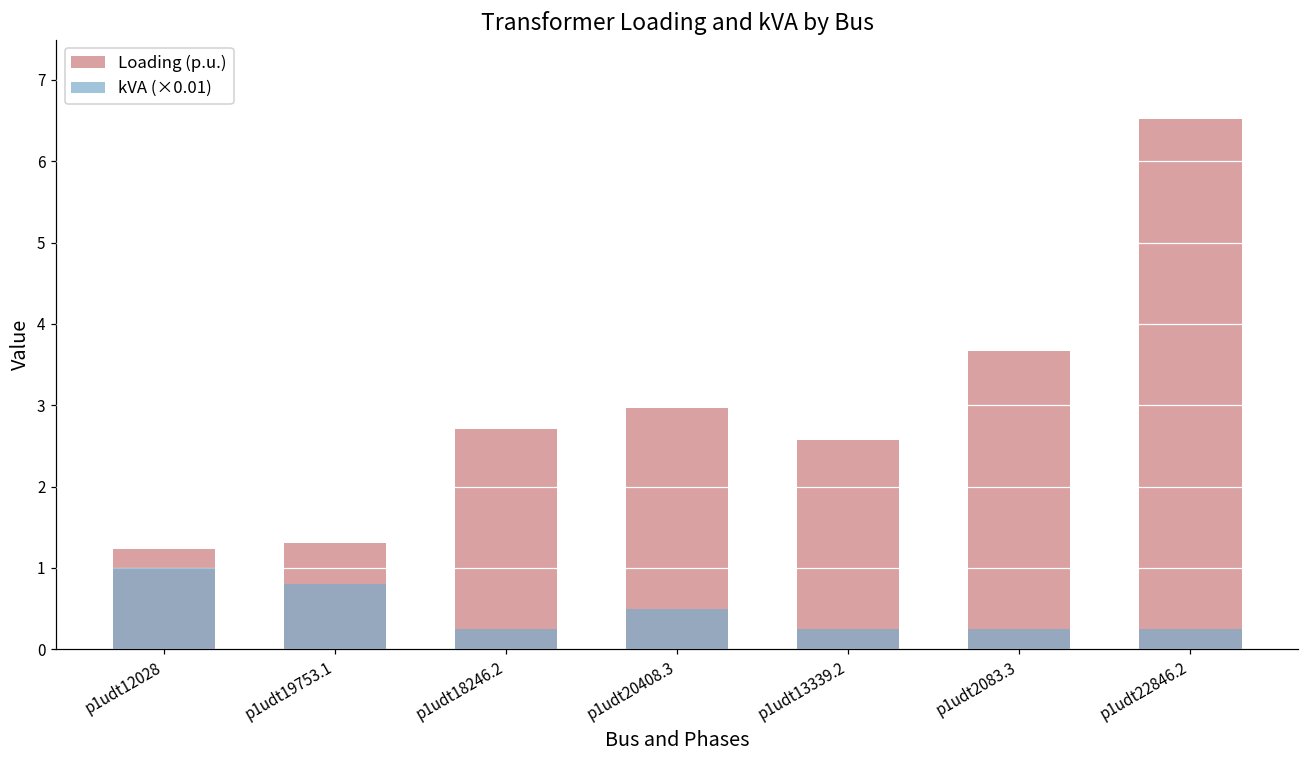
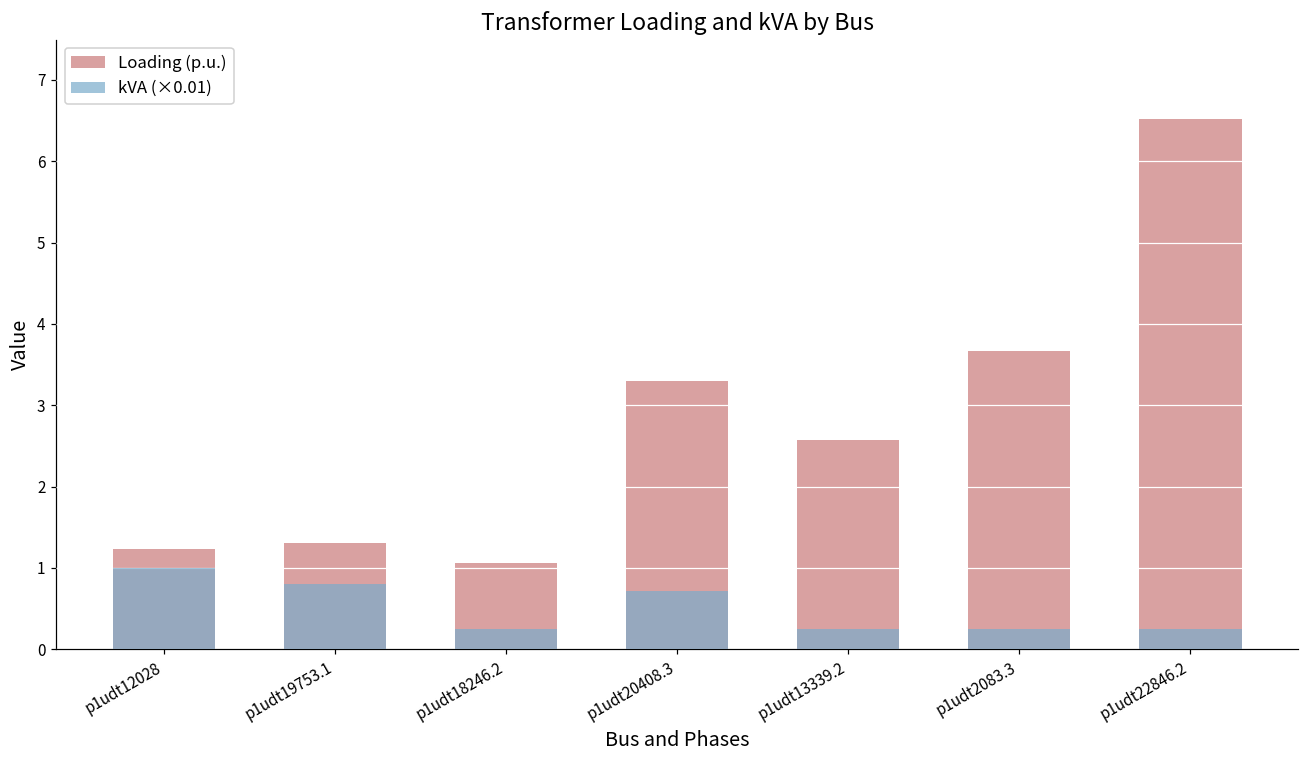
Loading (p.u.), p1udt18246.2: 2.7 -> 1.1
Loading (p.u.), p1udt20408.3: 3.0 -> 3.3
kVA (×0.01), p1udt20408.3: 0.5 -> 0.7
